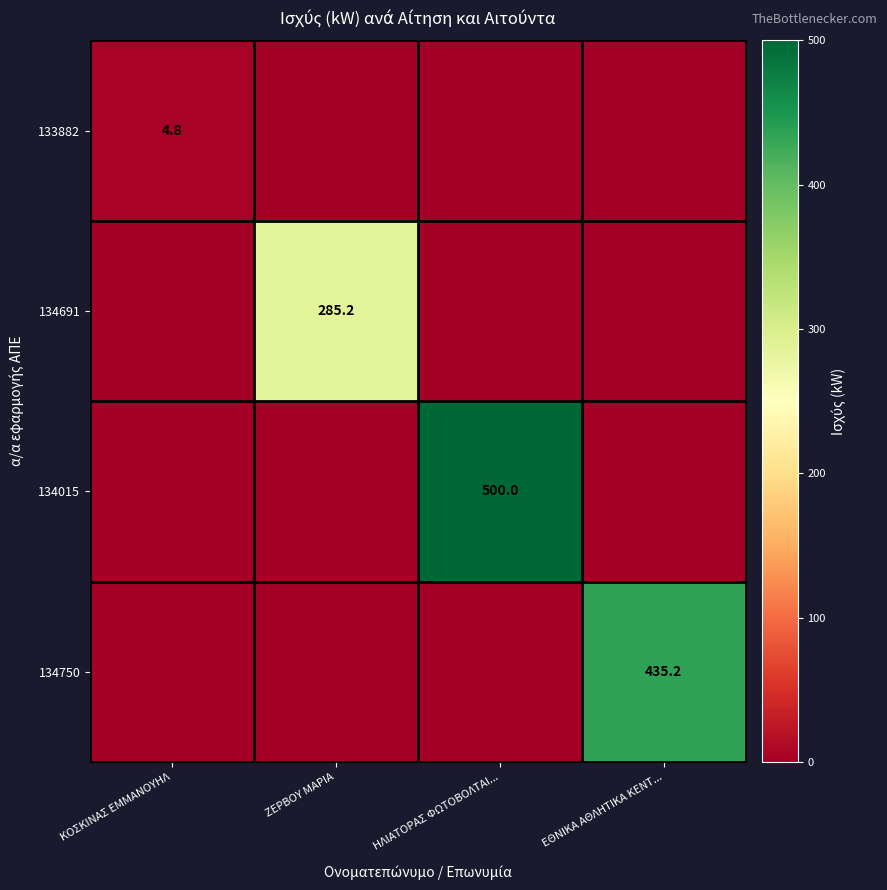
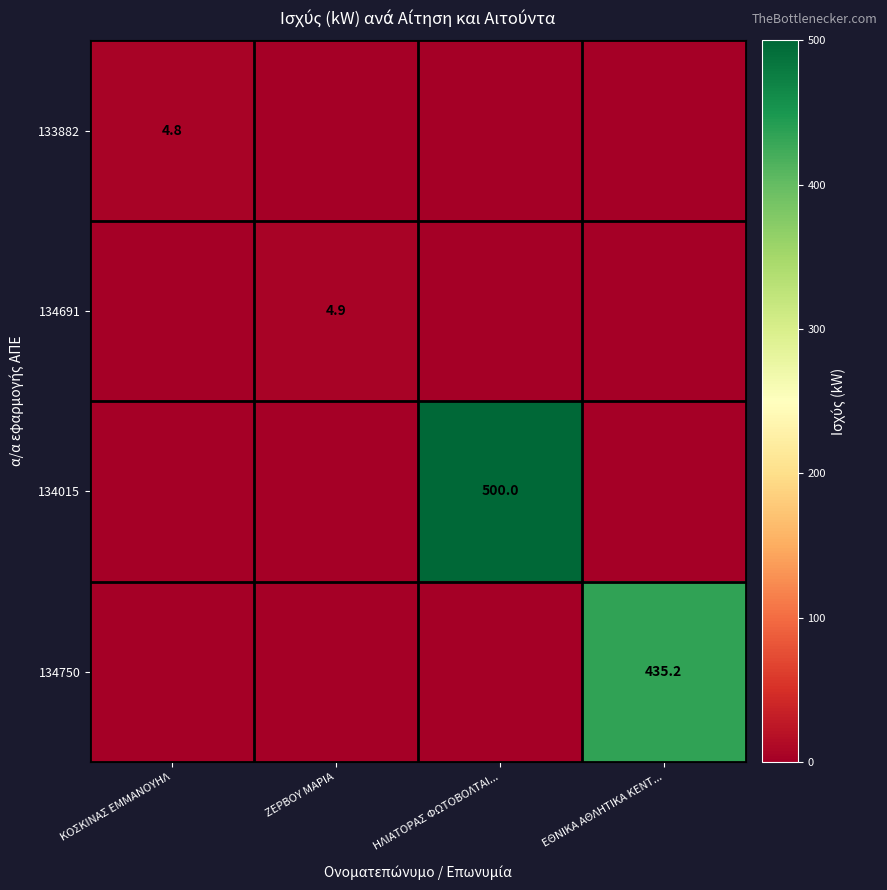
134691, ΖΕΡΒΟΥ ΜΑΡΙΑ: 285.2 -> 4.9
